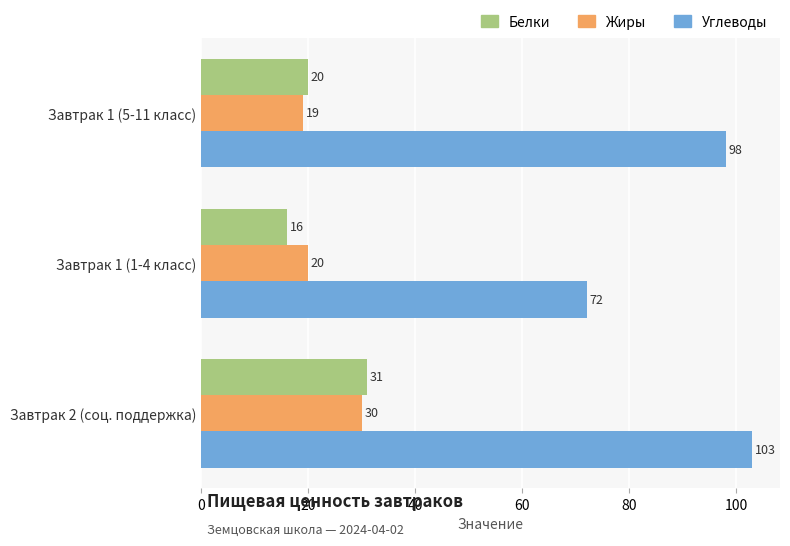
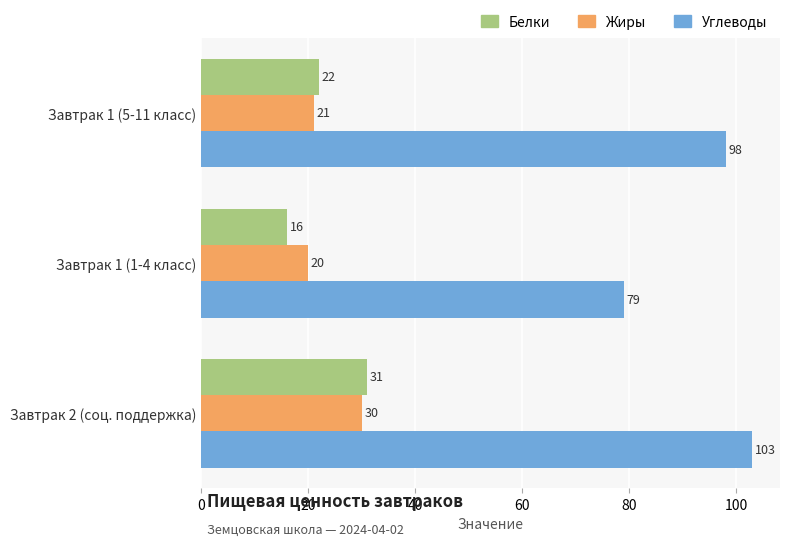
Белки, Завтрак 1 (5-11 класс): 20 -> 22
Жиры, Завтрак 1 (5-11 класс): 19 -> 21
Углеводы, Завтрак 1 (1-4 класс): 72 -> 79
